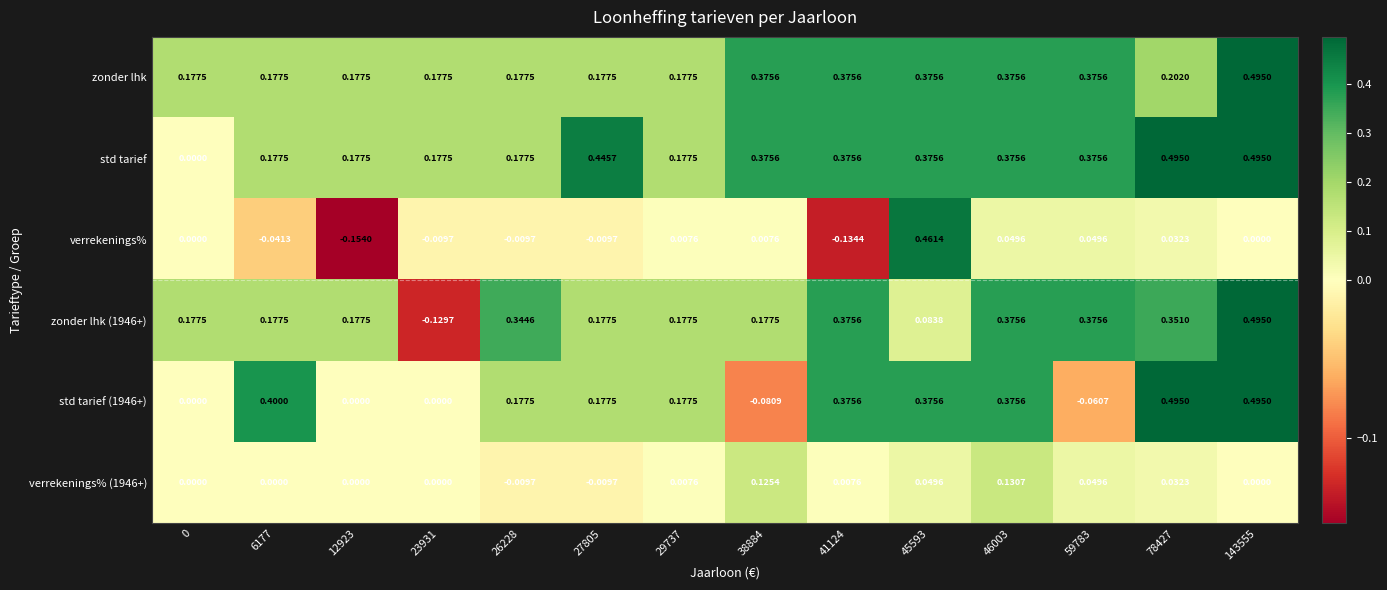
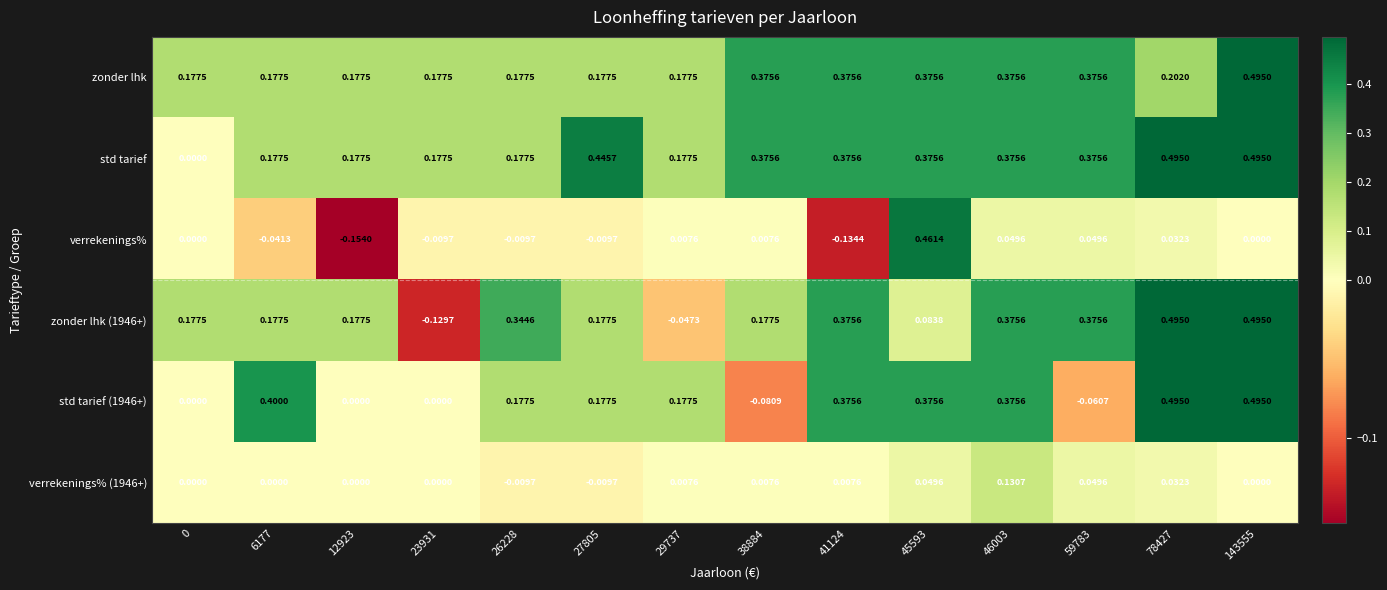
zonder lhk (1946+), 29737: 0.1775 -> -0.0473
zonder lhk (1946+), 78427: 0.3510 -> 0.4950
verrekenings% (1946+), 38884: 0.1254 -> 0.0076
